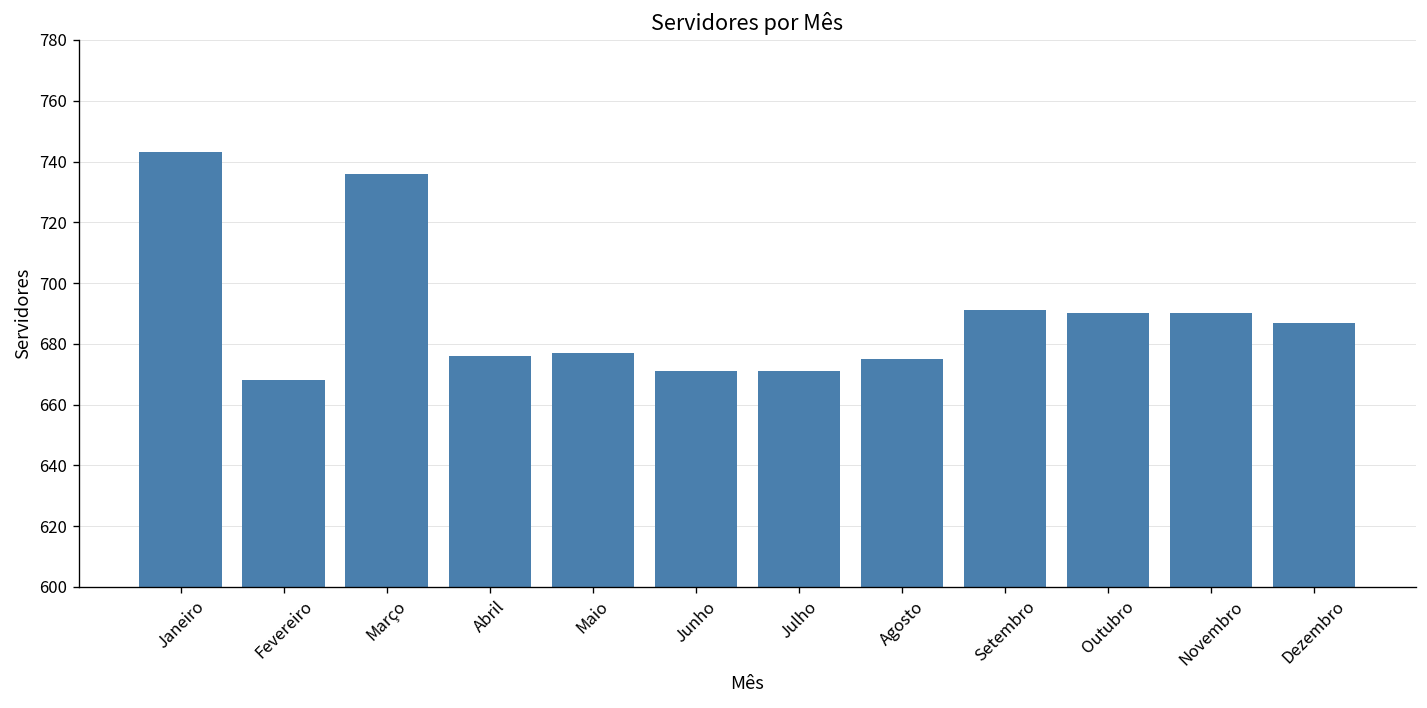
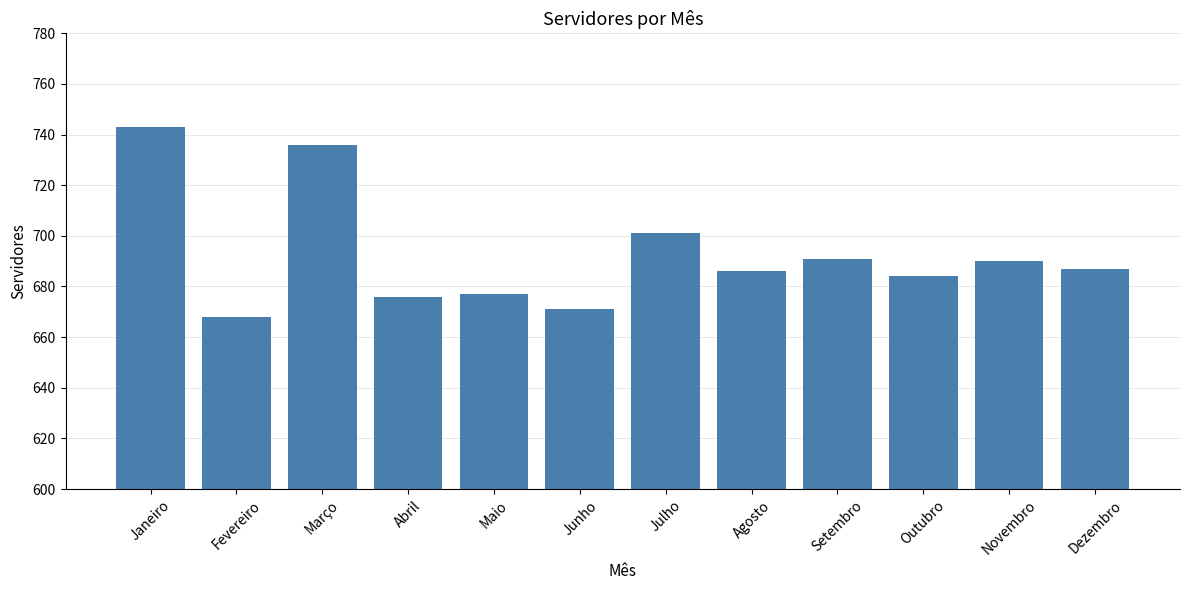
Julho: 671 -> 701
Agosto: 675 -> 686
Outubro: 690 -> 684
